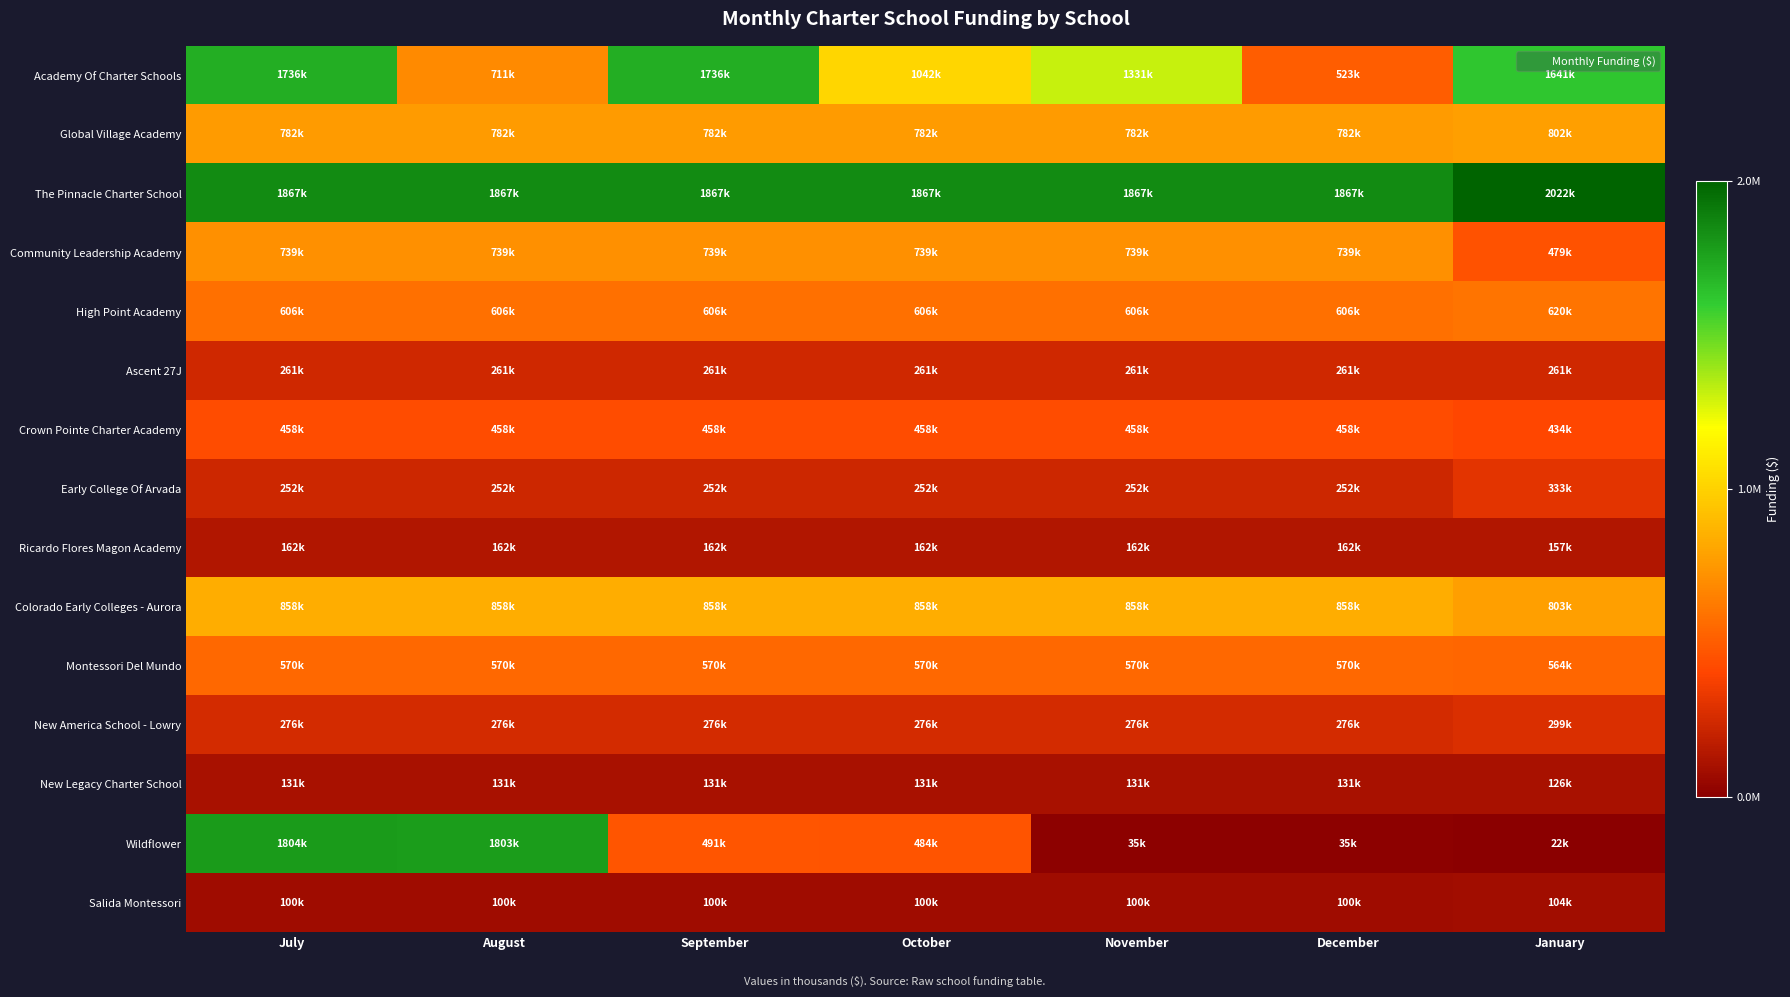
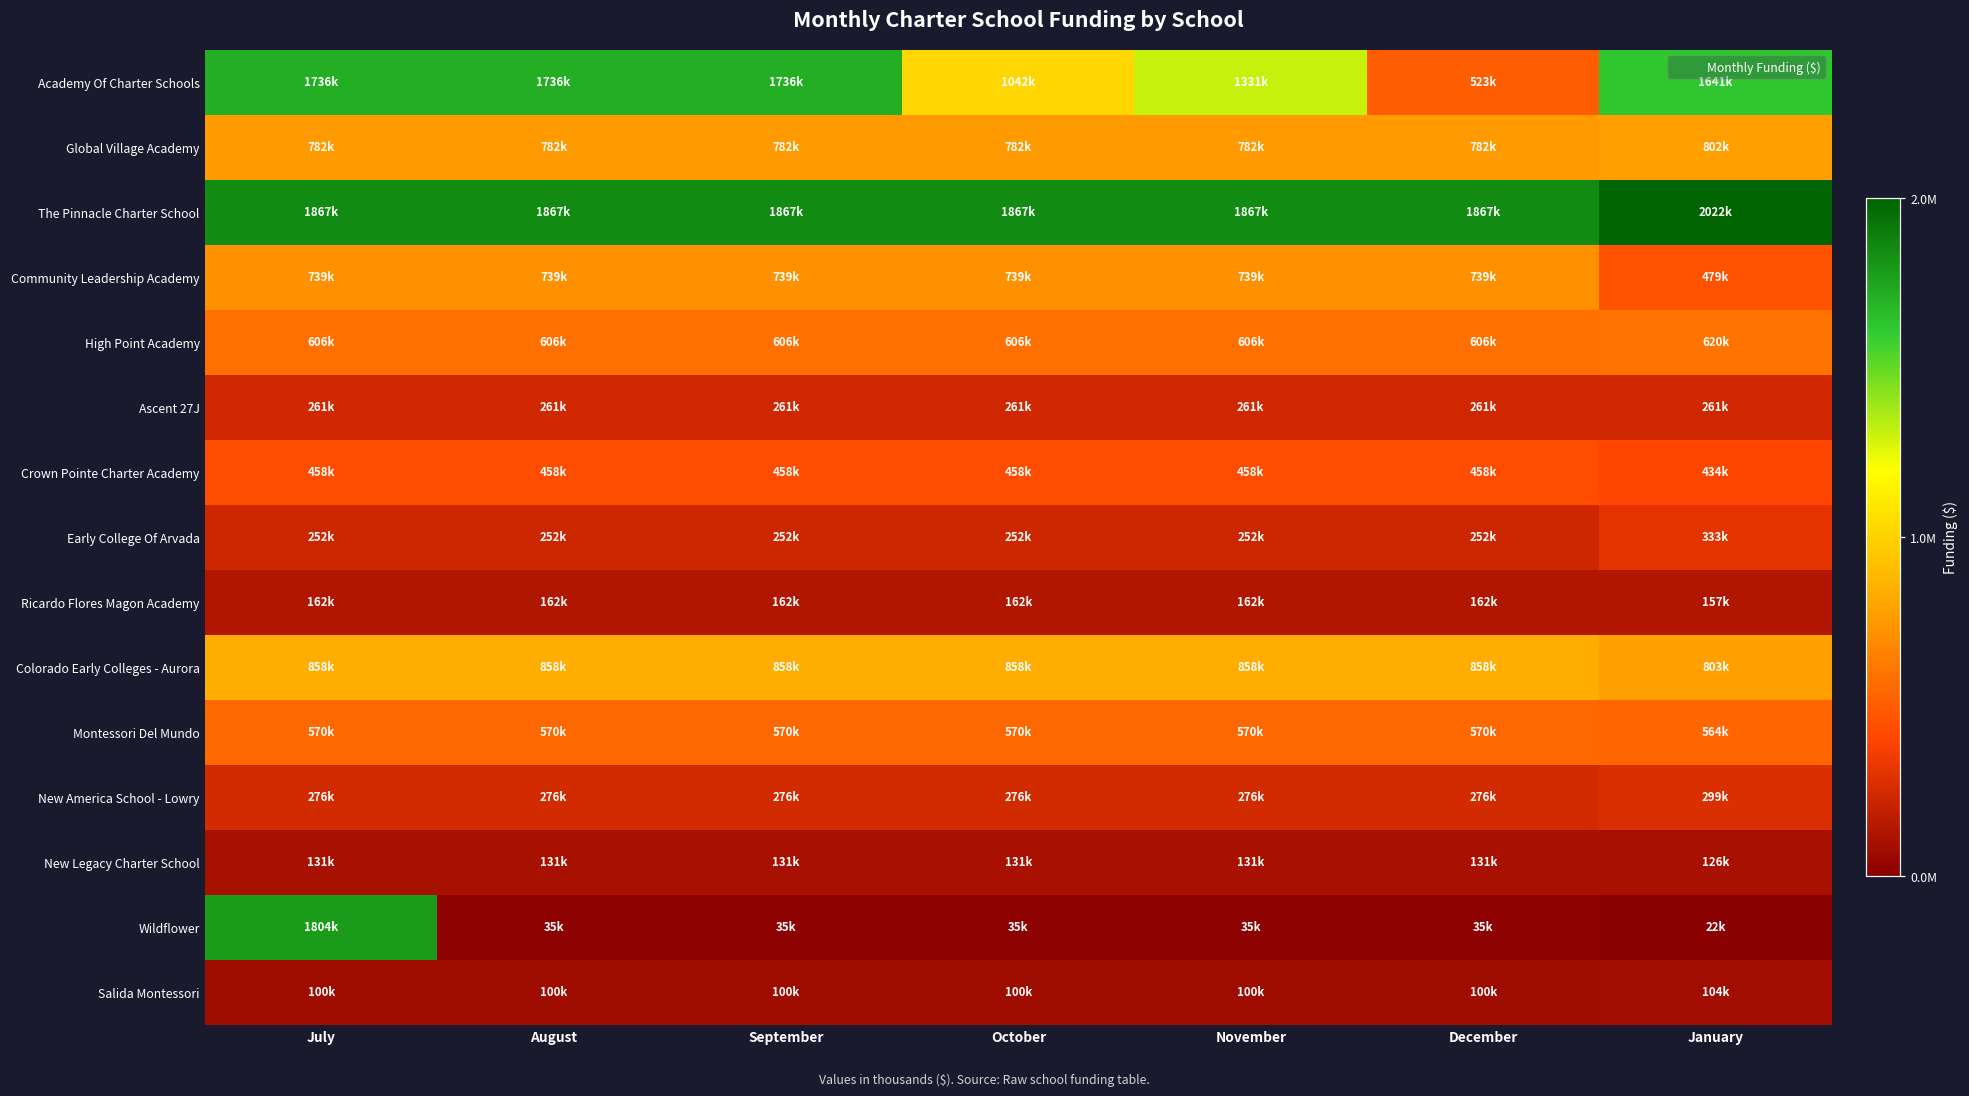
Academy Of Charter Schools, August: 711k -> 1736k
Wildflower, August: 1803k -> 35k
Wildflower, September: 491k -> 35k
Wildflower, October: 484k -> 35k
